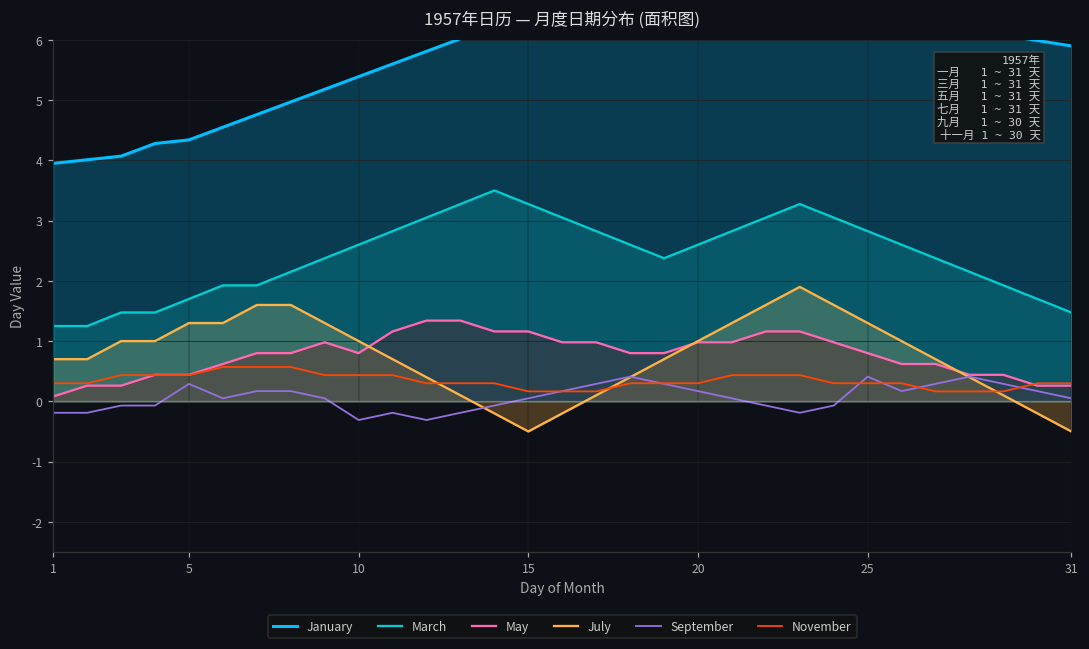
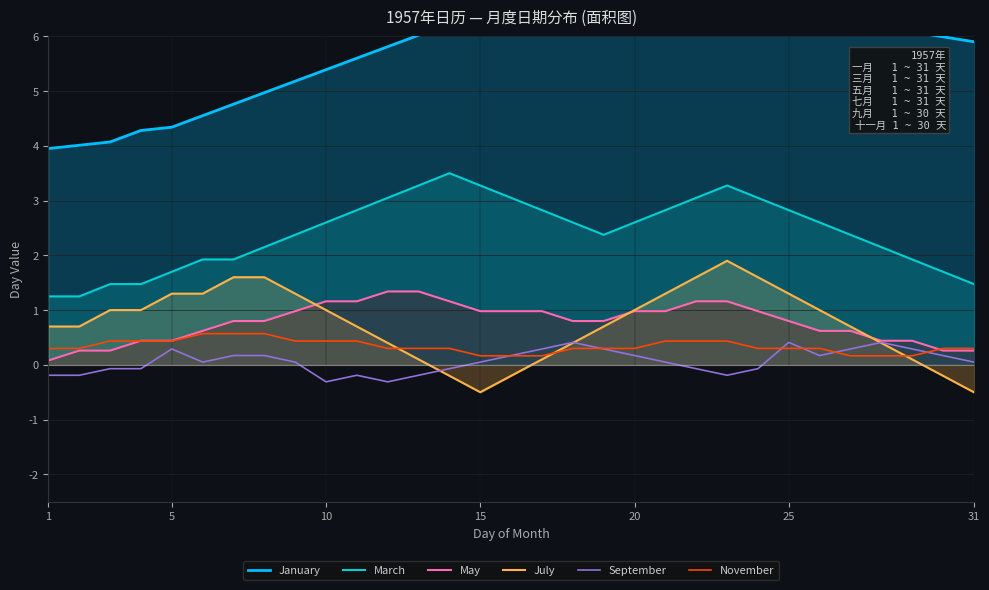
May, 10: 0.8 -> 1.2
May, 15: 1.2 -> 1.0
